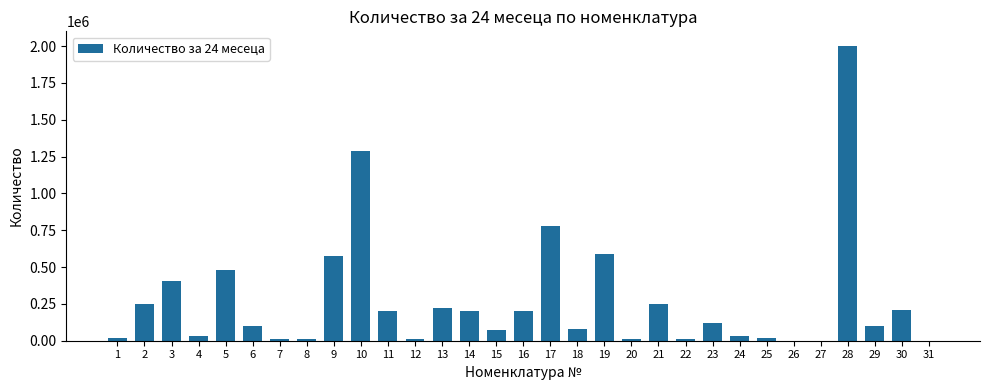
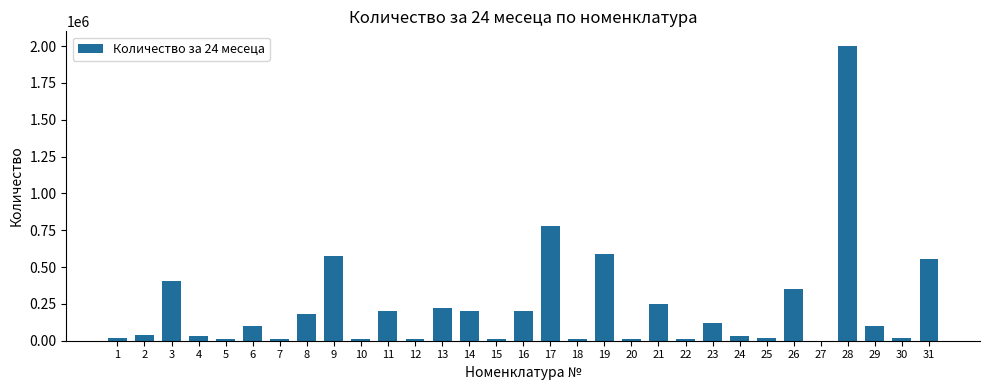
2: 250000 -> 40000
5: 480000 -> 10000
8: 10000 -> 180000
10: 1290000 -> 10000
15: 70000 -> 10000
18: 80000 -> 10000
26: 0 -> 350000
30: 210000 -> 20000
31: 0 -> 550000
